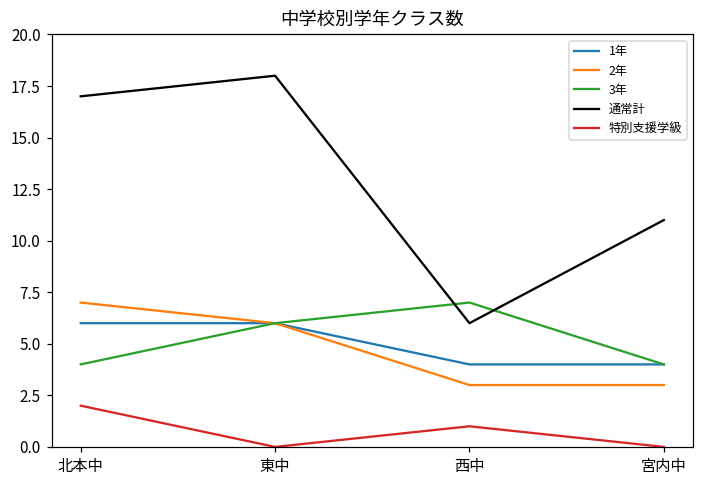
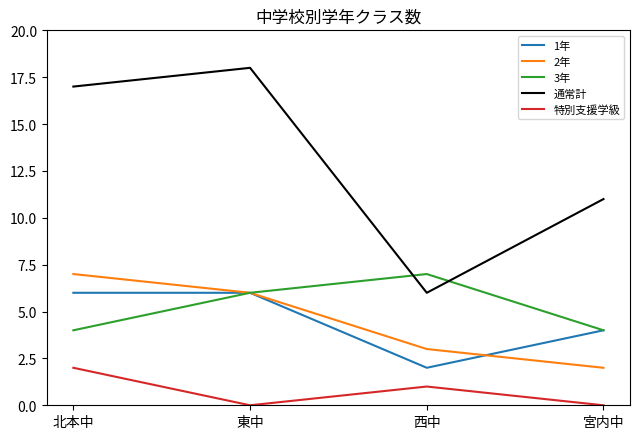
1年, 西中: 4 -> 2
2年, 宮内中: 3 -> 2
